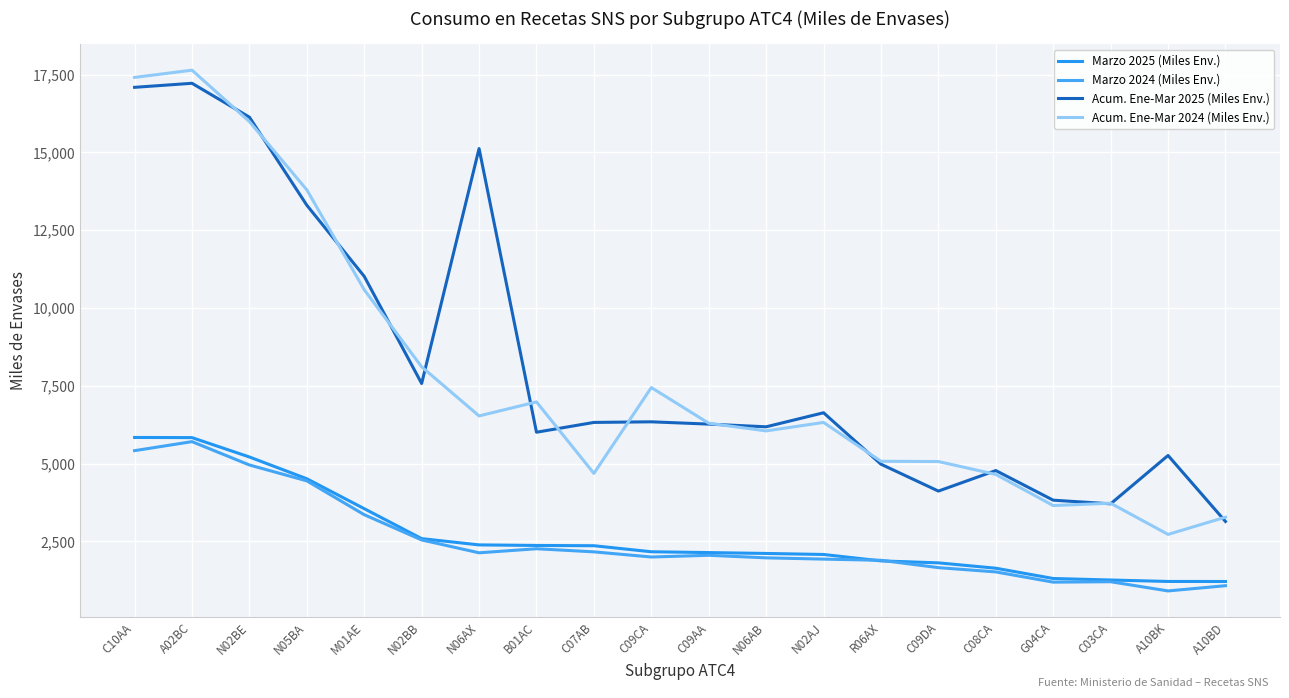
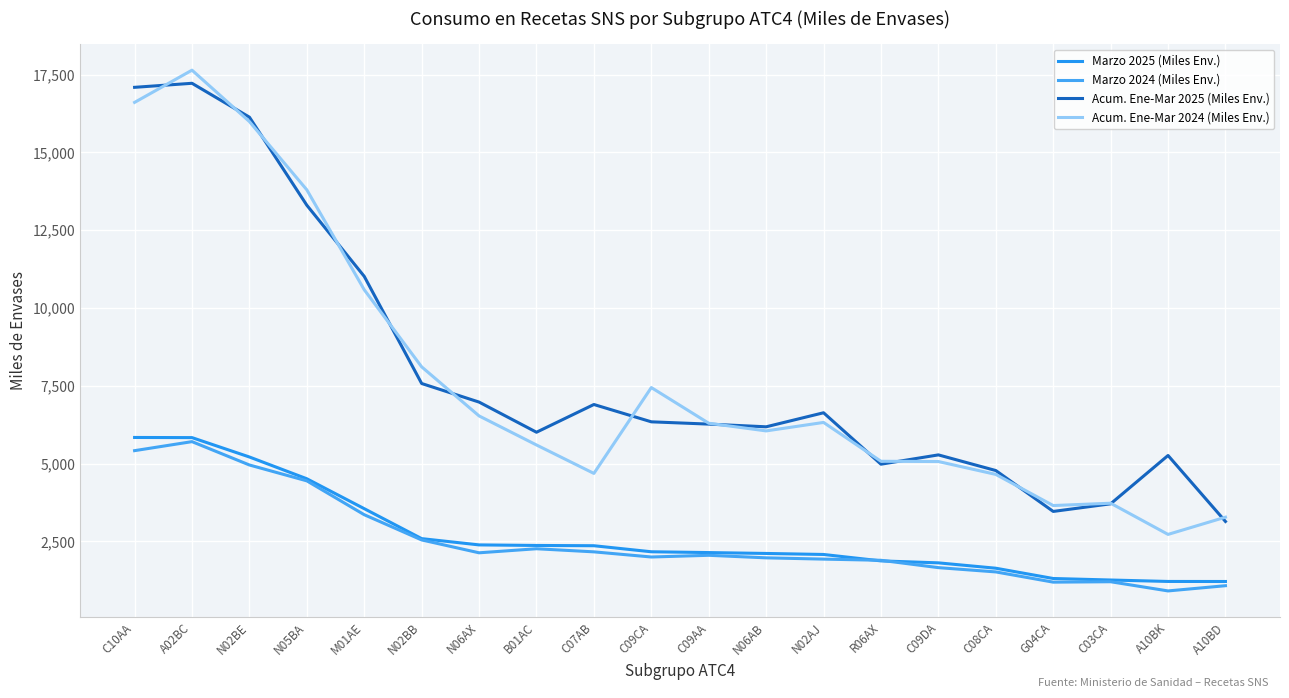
Acum. Ene-Mar 2024 (Miles Env.), C10AA: 17,400 -> 16,600
Acum. Ene-Mar 2025 (Miles Env.), N06AX: 15,100 -> 7,000
Acum. Ene-Mar 2024 (Miles Env.), B01AC: 7,000 -> 5,600
Acum. Ene-Mar 2025 (Miles Env.), C07AB: 6,300 -> 6,900
Acum. Ene-Mar 2025 (Miles Env.), C09DA: 4,100 -> 5,300
Acum. Ene-Mar 2025 (Miles Env.), G04CA: 3,800 -> 3,500
